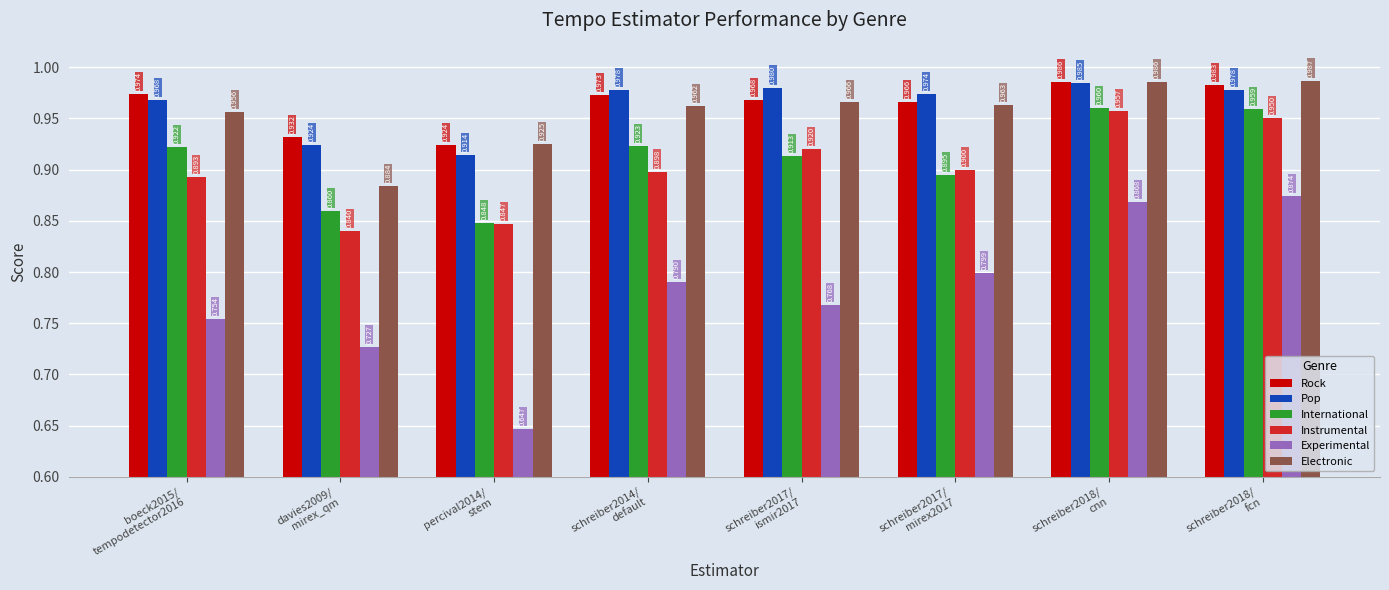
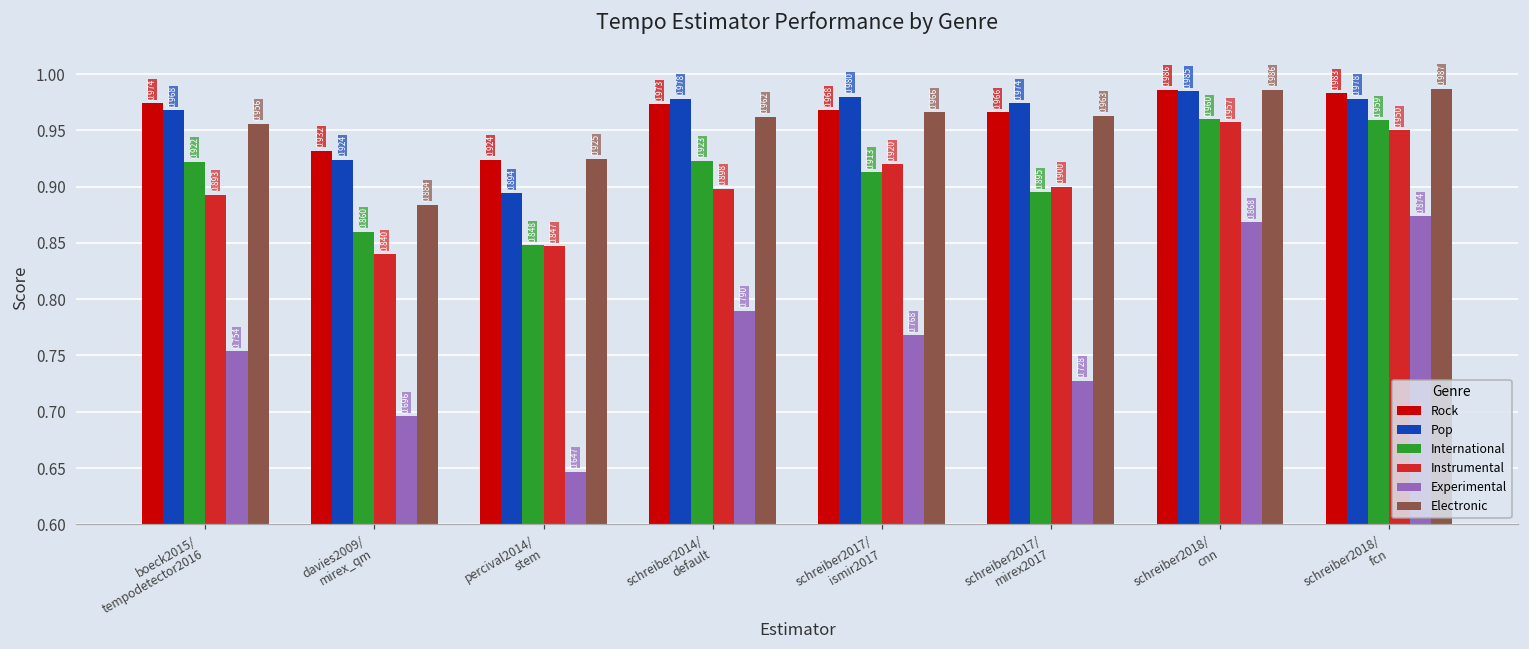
Experimental, davies2009/ mirex_qm: 0.727 -> 0.696
Pop, percival2014/ stem: 0.914 -> 0.894
Experimental, schreiber2017/ mirex2017: 0.799 -> 0.728
